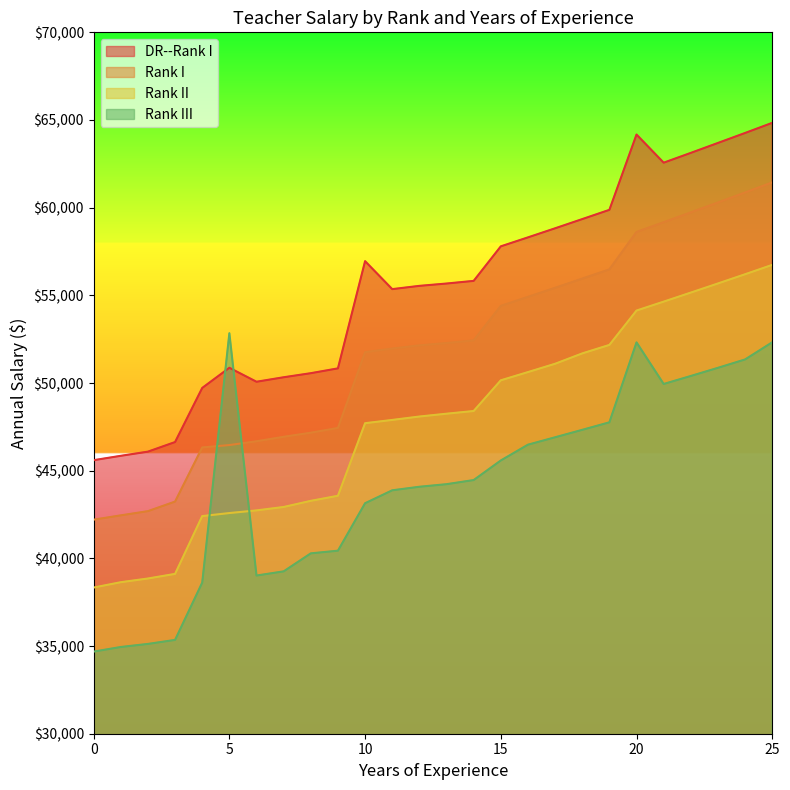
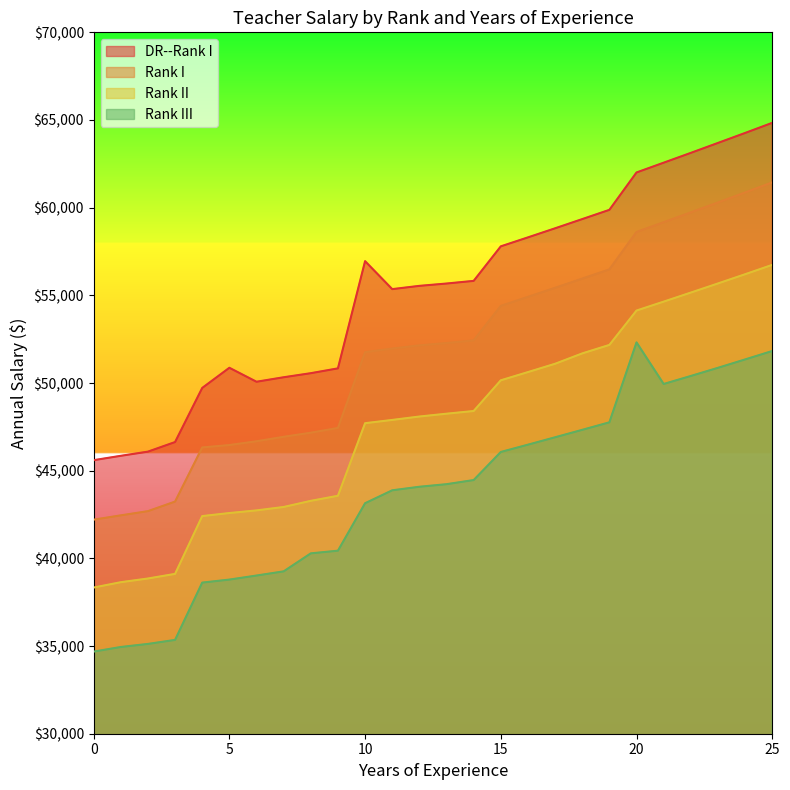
Rank III, 5: $52,800 -> $38,800
Rank III, 15: $45,600 -> $46,100
DR--Rank I, 20: $64,200 -> $62,000
Rank III, 25: $52,300 -> $51,800
